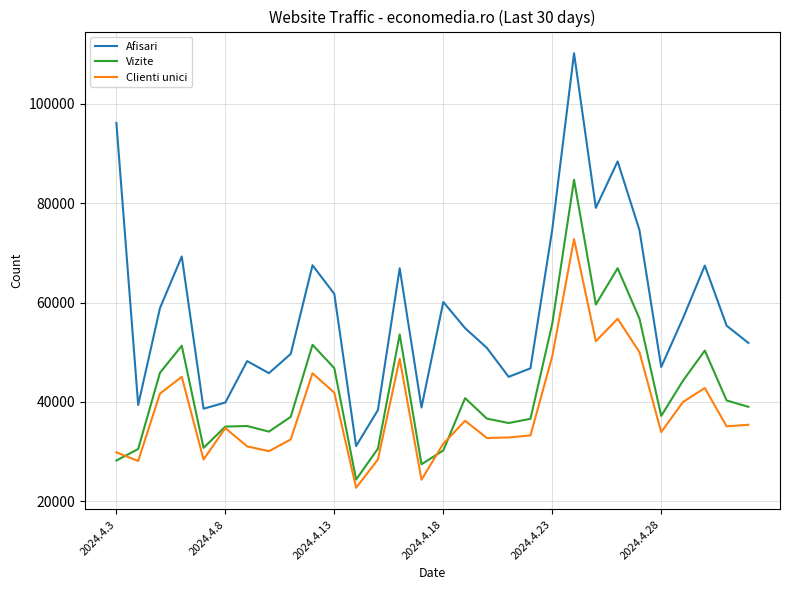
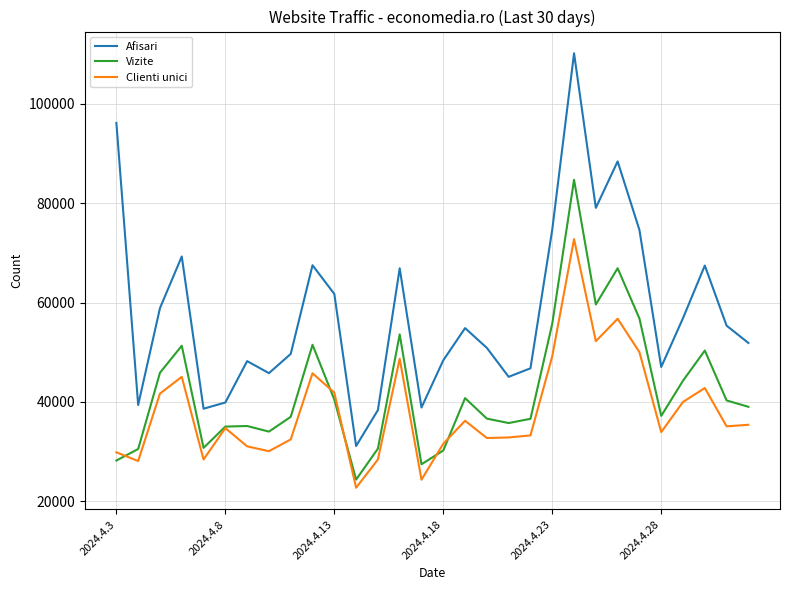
Vizite, 2024.4.13: 47000 -> 40000
Afisari, 2024.4.18: 60000 -> 48000
